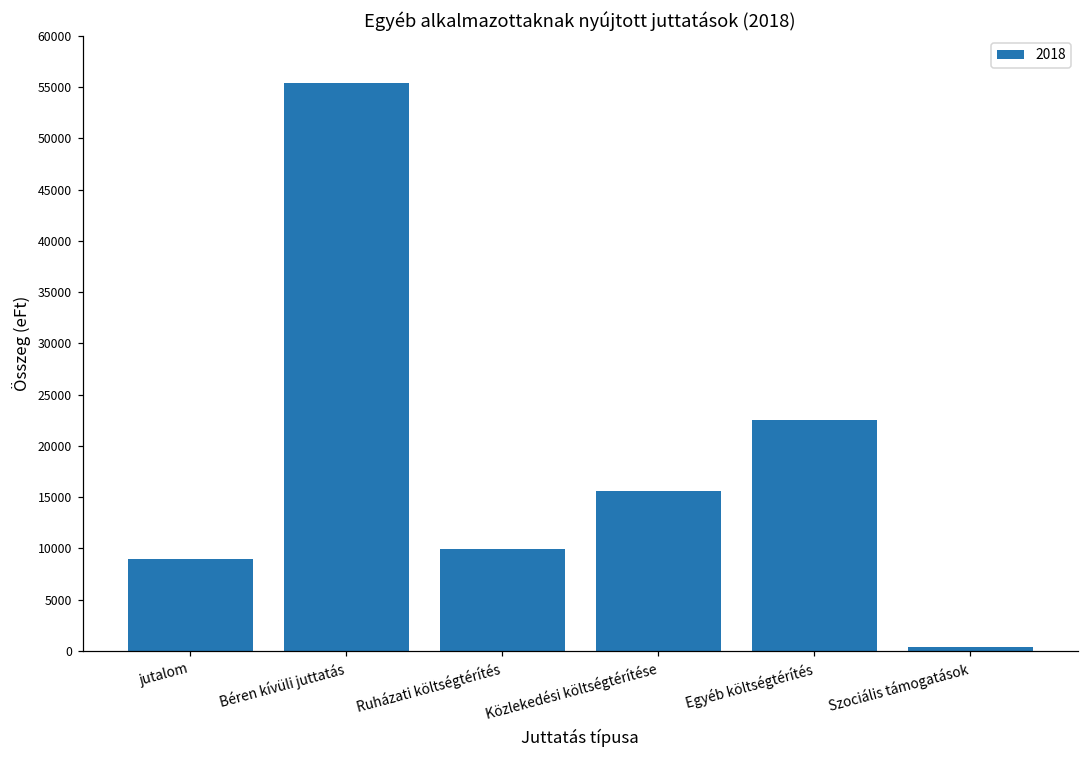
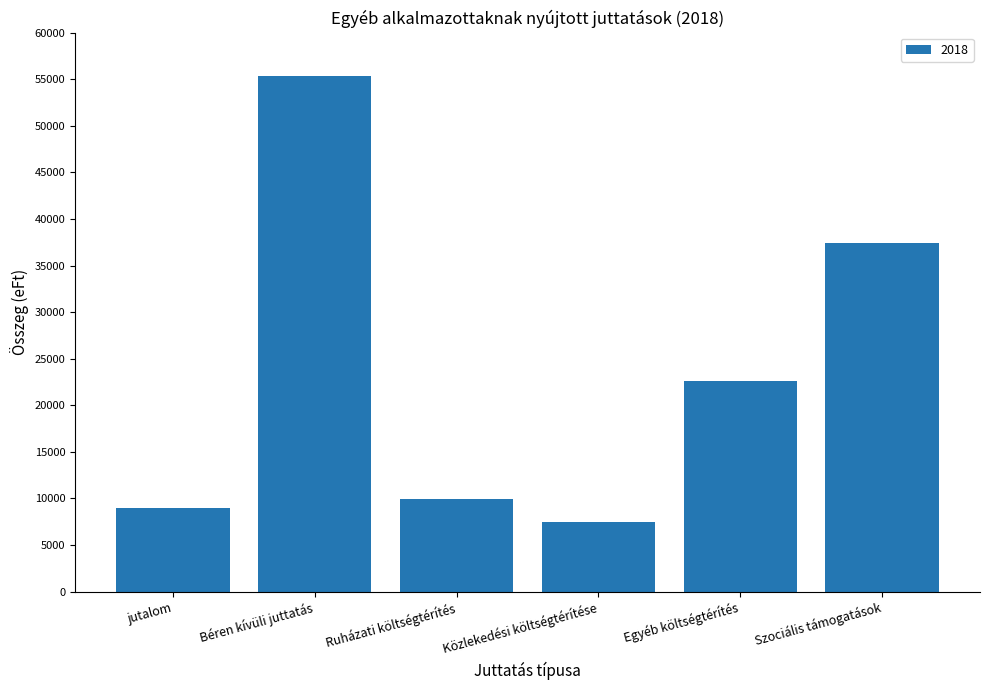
Közlekedési költségtérítése: 16000 -> 7000
Szociális támogatások: 0 -> 37000
